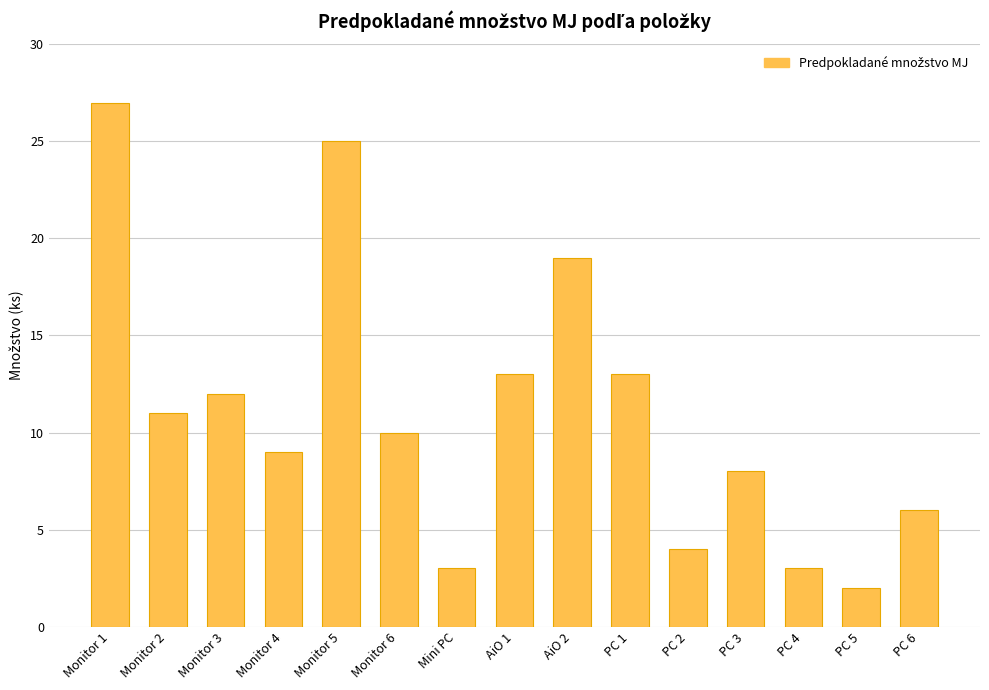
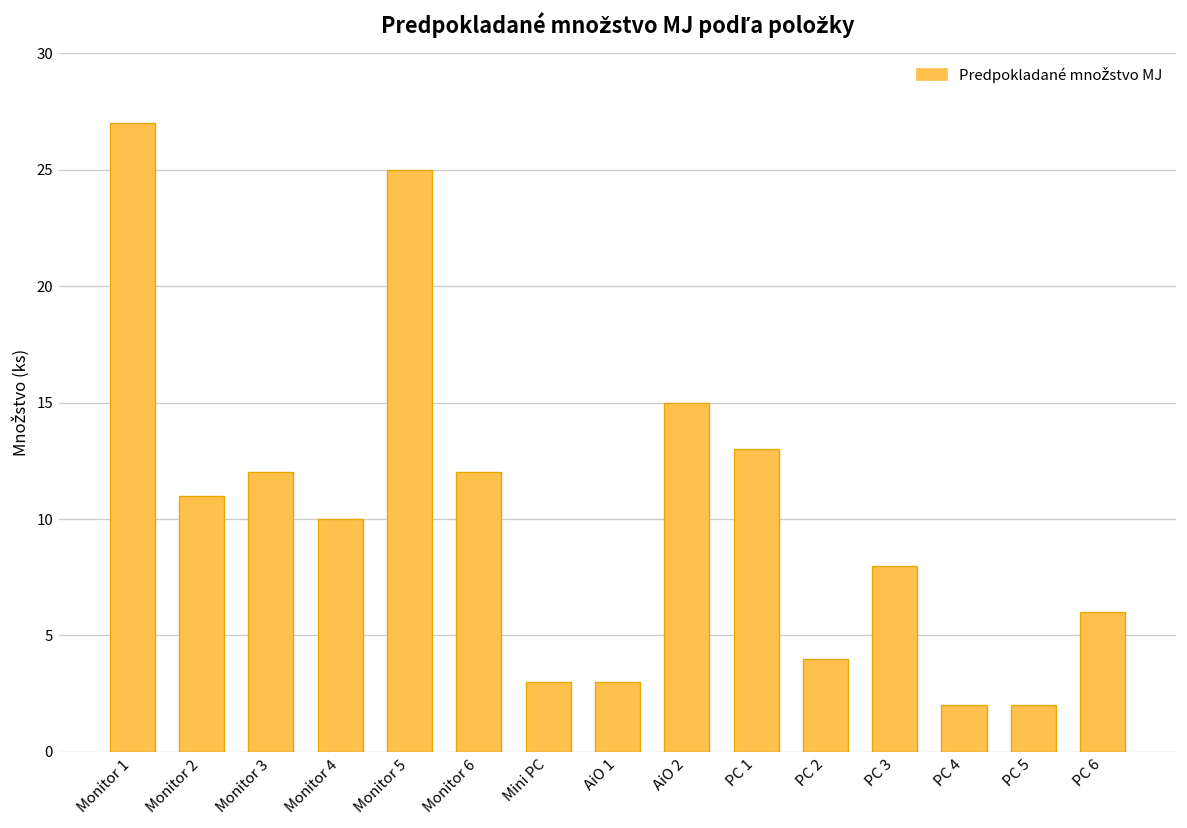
Monitor 4: 9 -> 10
Monitor 6: 10 -> 12
AiO 1: 13 -> 3
AiO 2: 19 -> 15
PC 4: 3 -> 2
